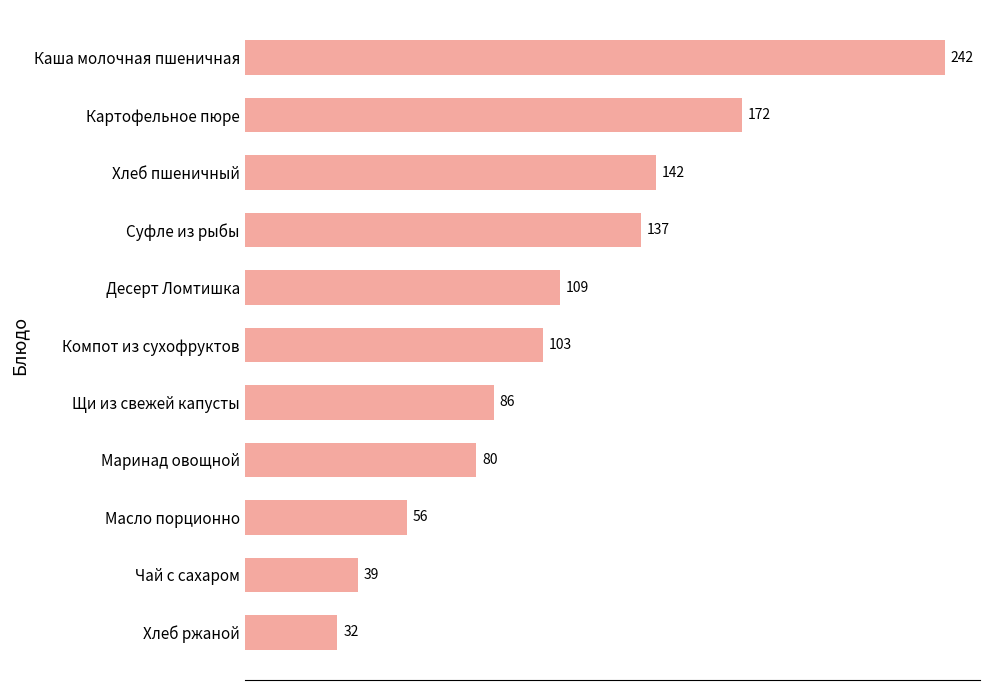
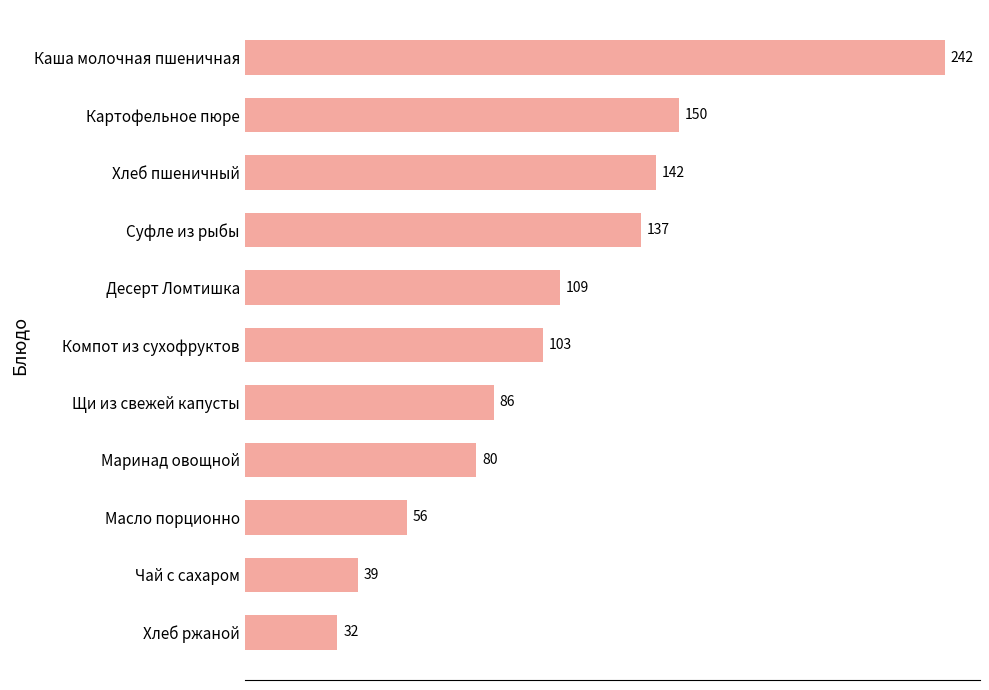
Картофельное пюре: 172 -> 150
